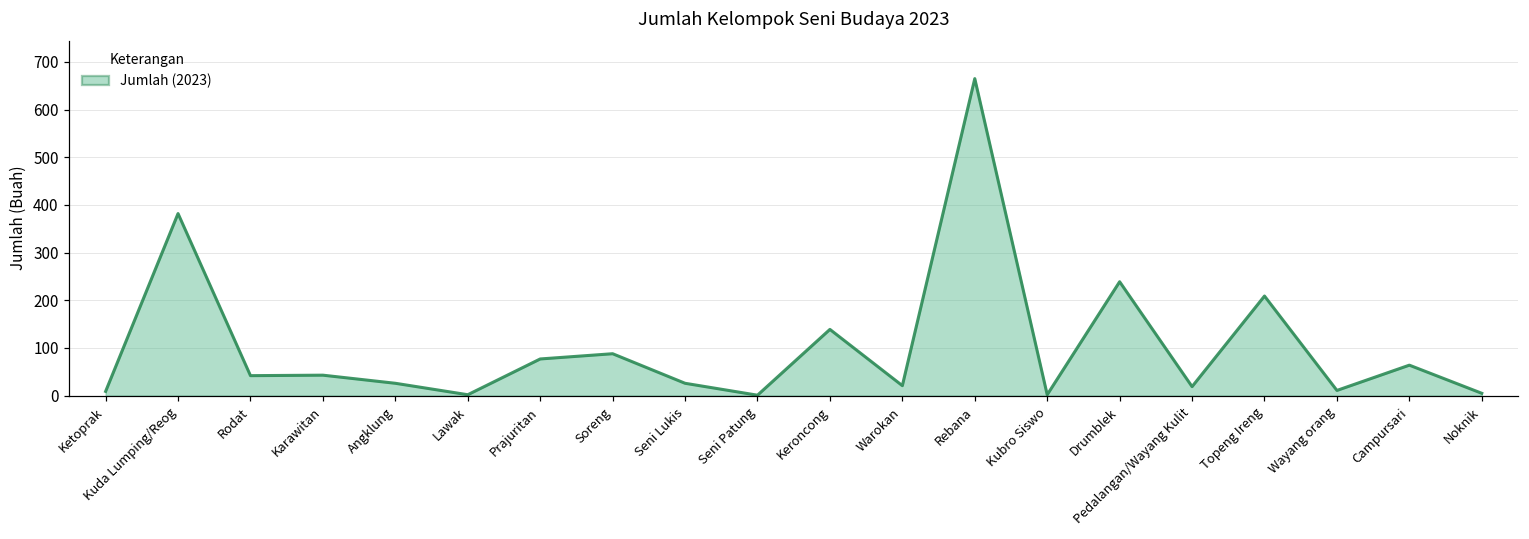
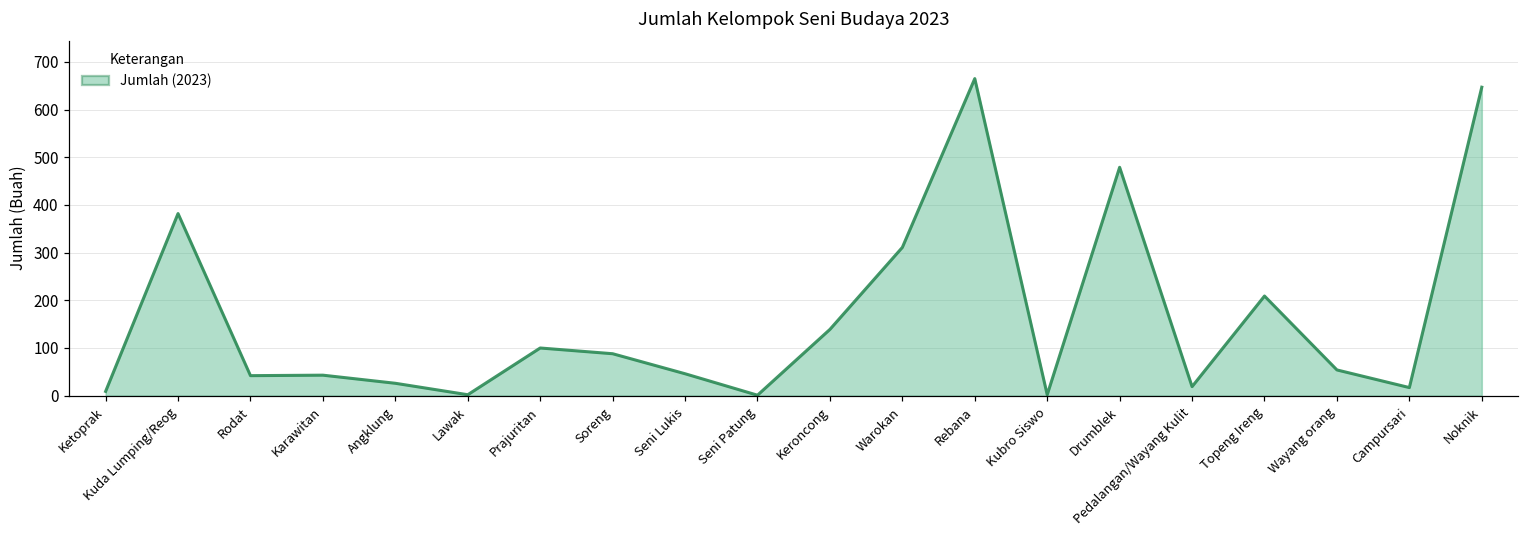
Prajuritan: 80 -> 100
Seni Lukis: 30 -> 50
Warokan: 20 -> 310
Drumblek: 240 -> 480
Wayang orang: 10 -> 50
Campursari: 60 -> 20
Noknik: 10 -> 650
